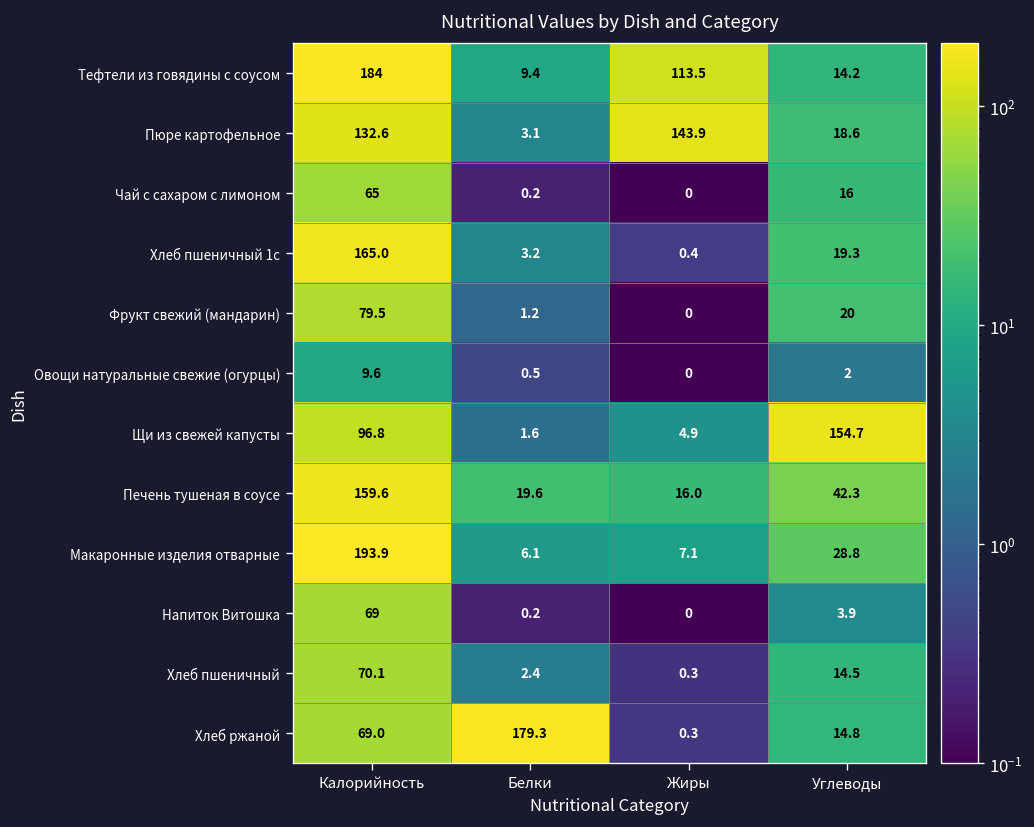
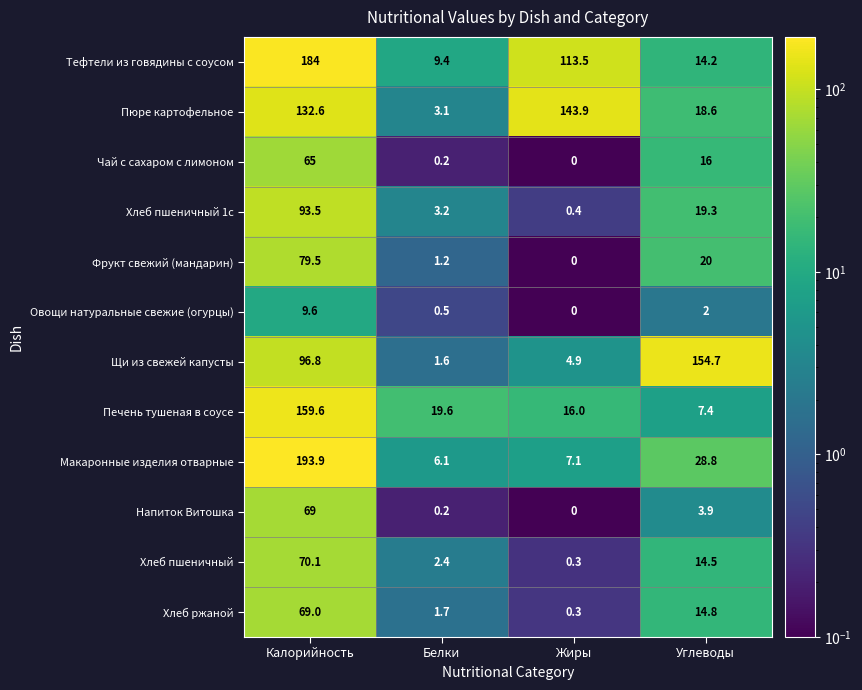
Хлеб пшеничный 1с, Калорийность: 165.0 -> 93.5
Печень тушеная в соусе, Углеводы: 42.3 -> 7.4
Хлеб ржаной, Белки: 179.3 -> 1.7
